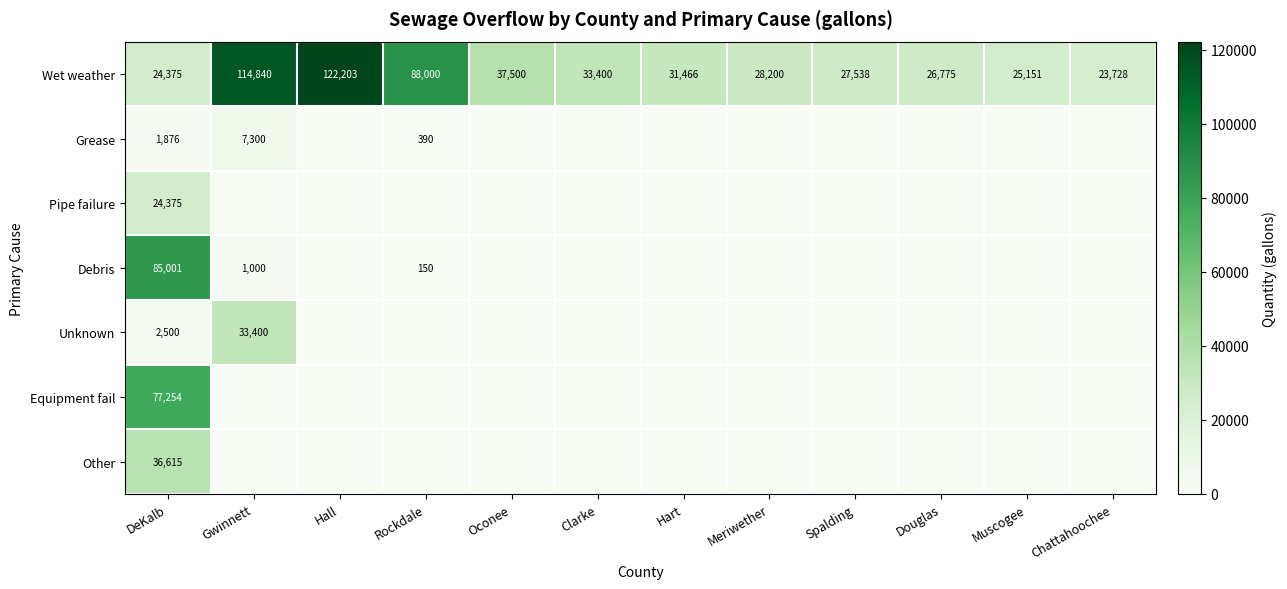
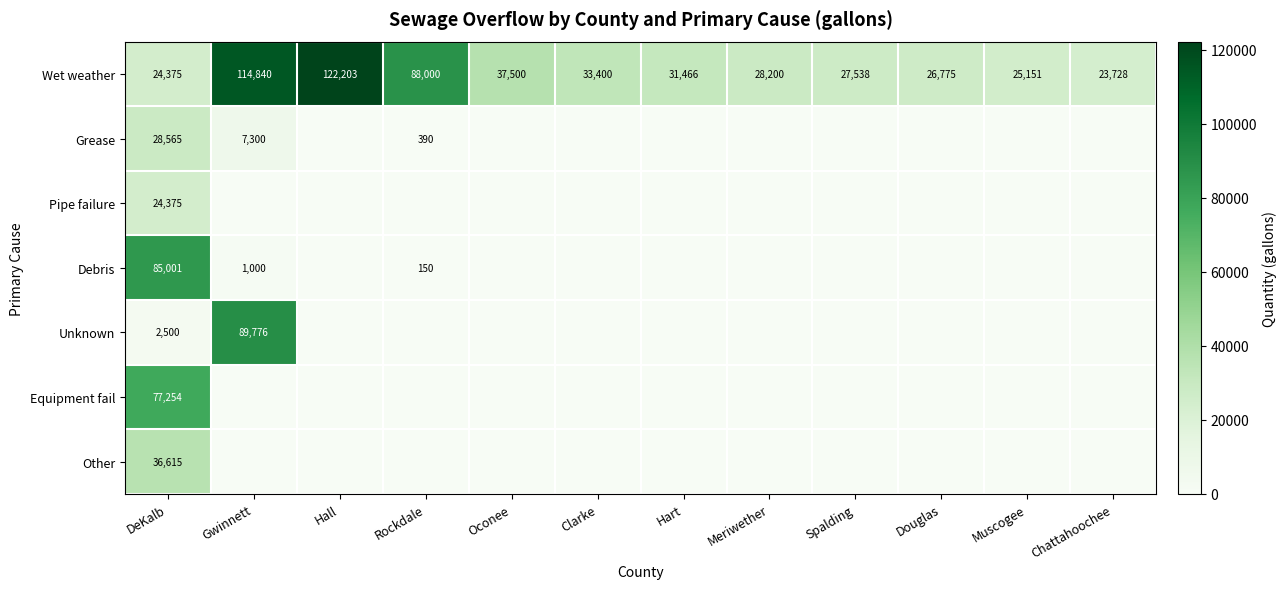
Grease, DeKalb: 1,876 -> 28,565
Unknown, Gwinnett: 33,400 -> 89,776
